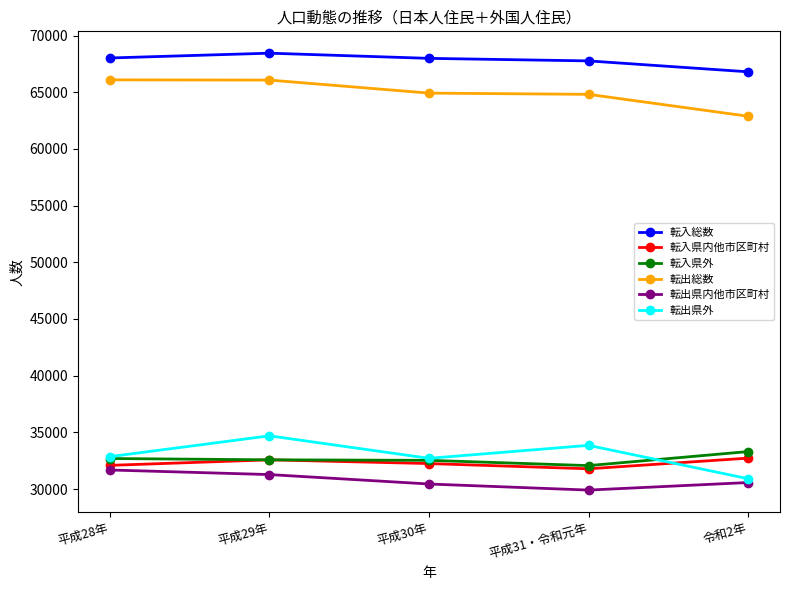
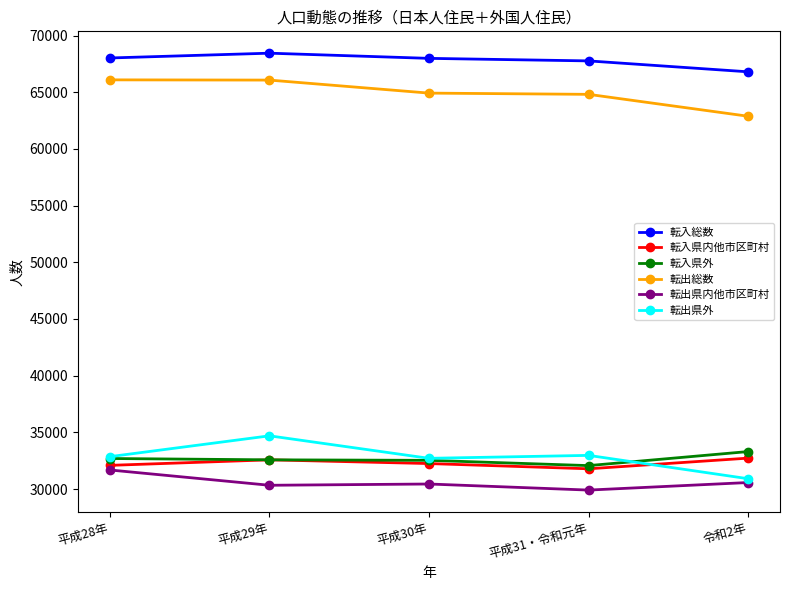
転出県内他市区町村, 平成29年: 31300 -> 30300
転出県外, 平成31・令和元年: 33900 -> 33000
